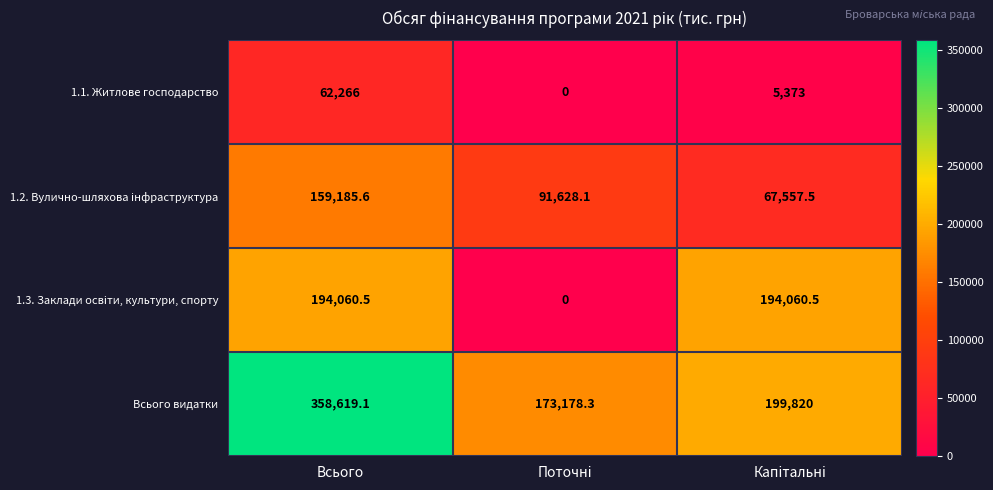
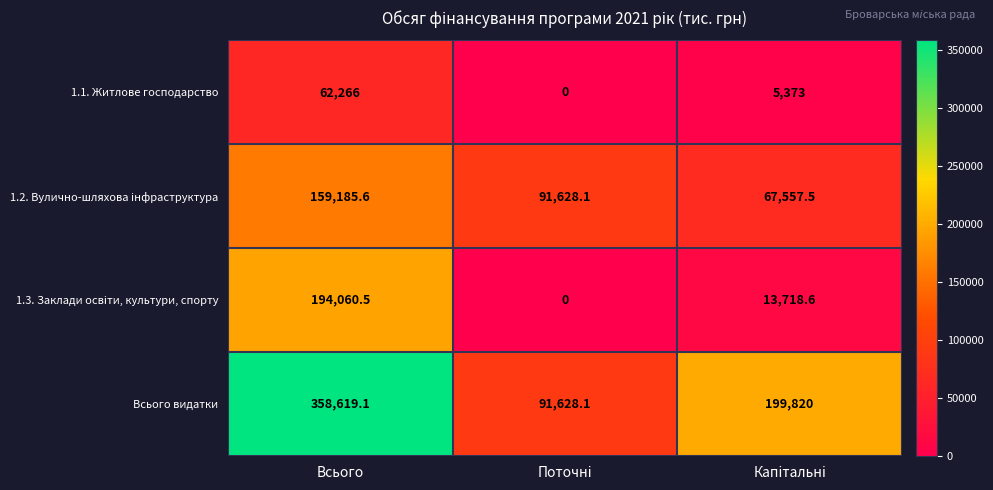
1.3. Заклади освіти, культури, спорту, Капітальні: 194,060.5 -> 13,718.6
Всього видатки, Поточні: 173,178.3 -> 91,628.1
